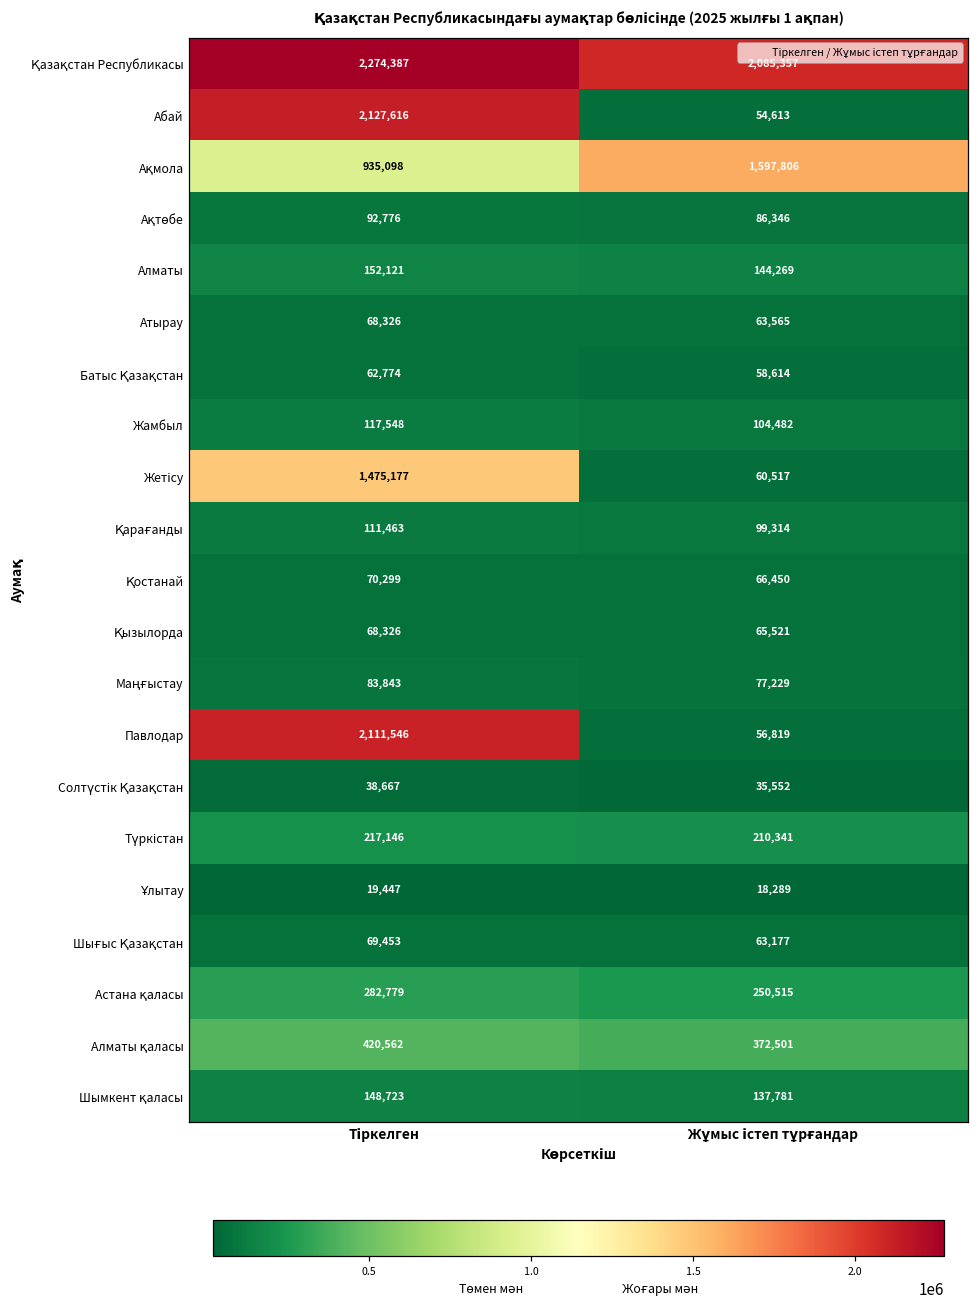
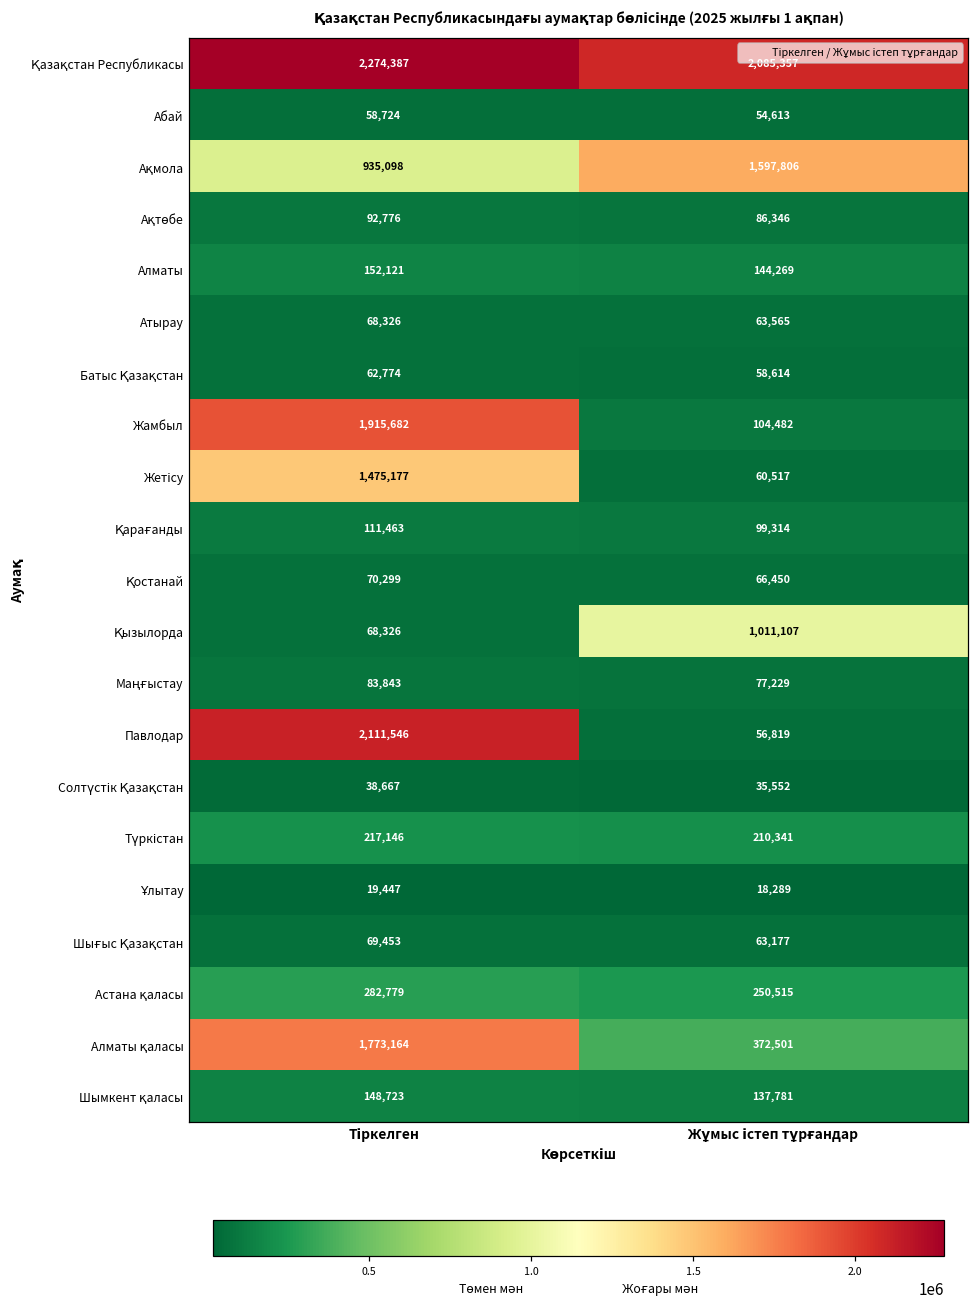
Абай, Тіркелген: 2,127,616 -> 58,724
Жамбыл, Тіркелген: 117,548 -> 1,915,682
Қызылорда, Жұмыс істеп тұрғандар: 65,521 -> 1,011,107
Алматы қаласы, Тіркелген: 420,562 -> 1,773,164
